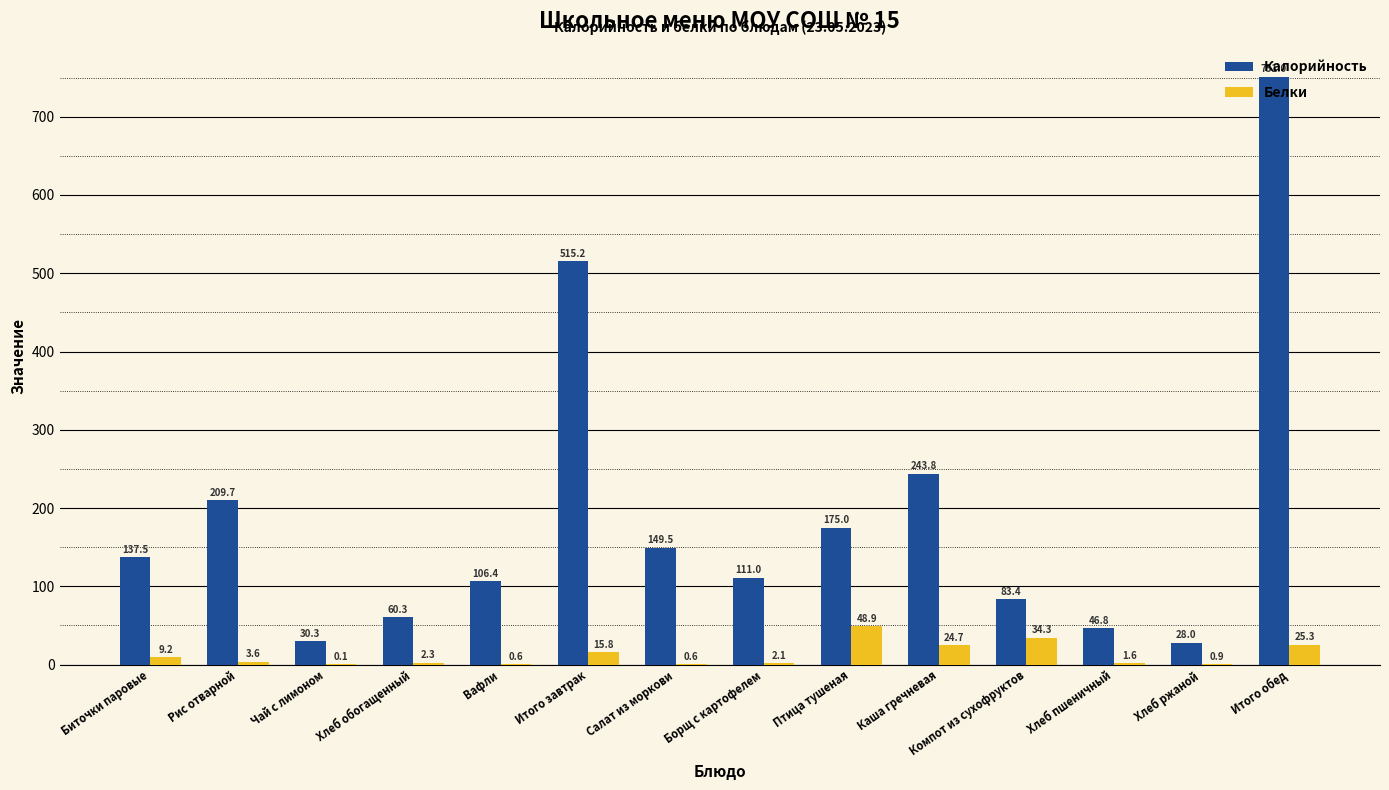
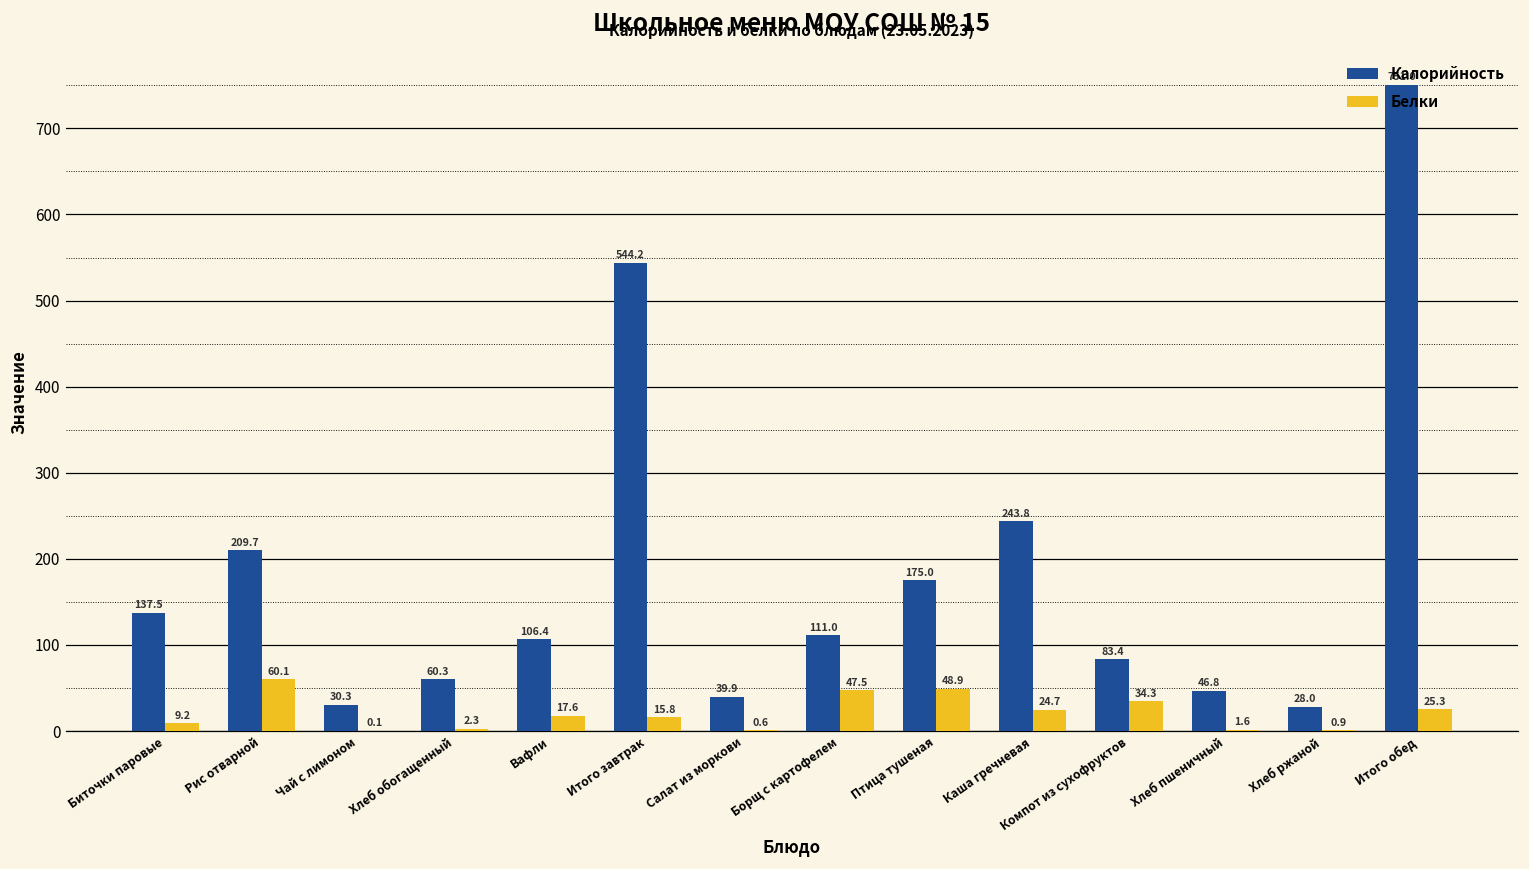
Белки, Рис отварной: 3.6 -> 60.1
Белки, Вафли: 0.6 -> 17.6
Калорийность, Итого завтрак: 515.2 -> 544.2
Калорийность, Салат из моркови: 149.5 -> 39.9
Белки, Борщ с картофелем: 2.1 -> 47.5
